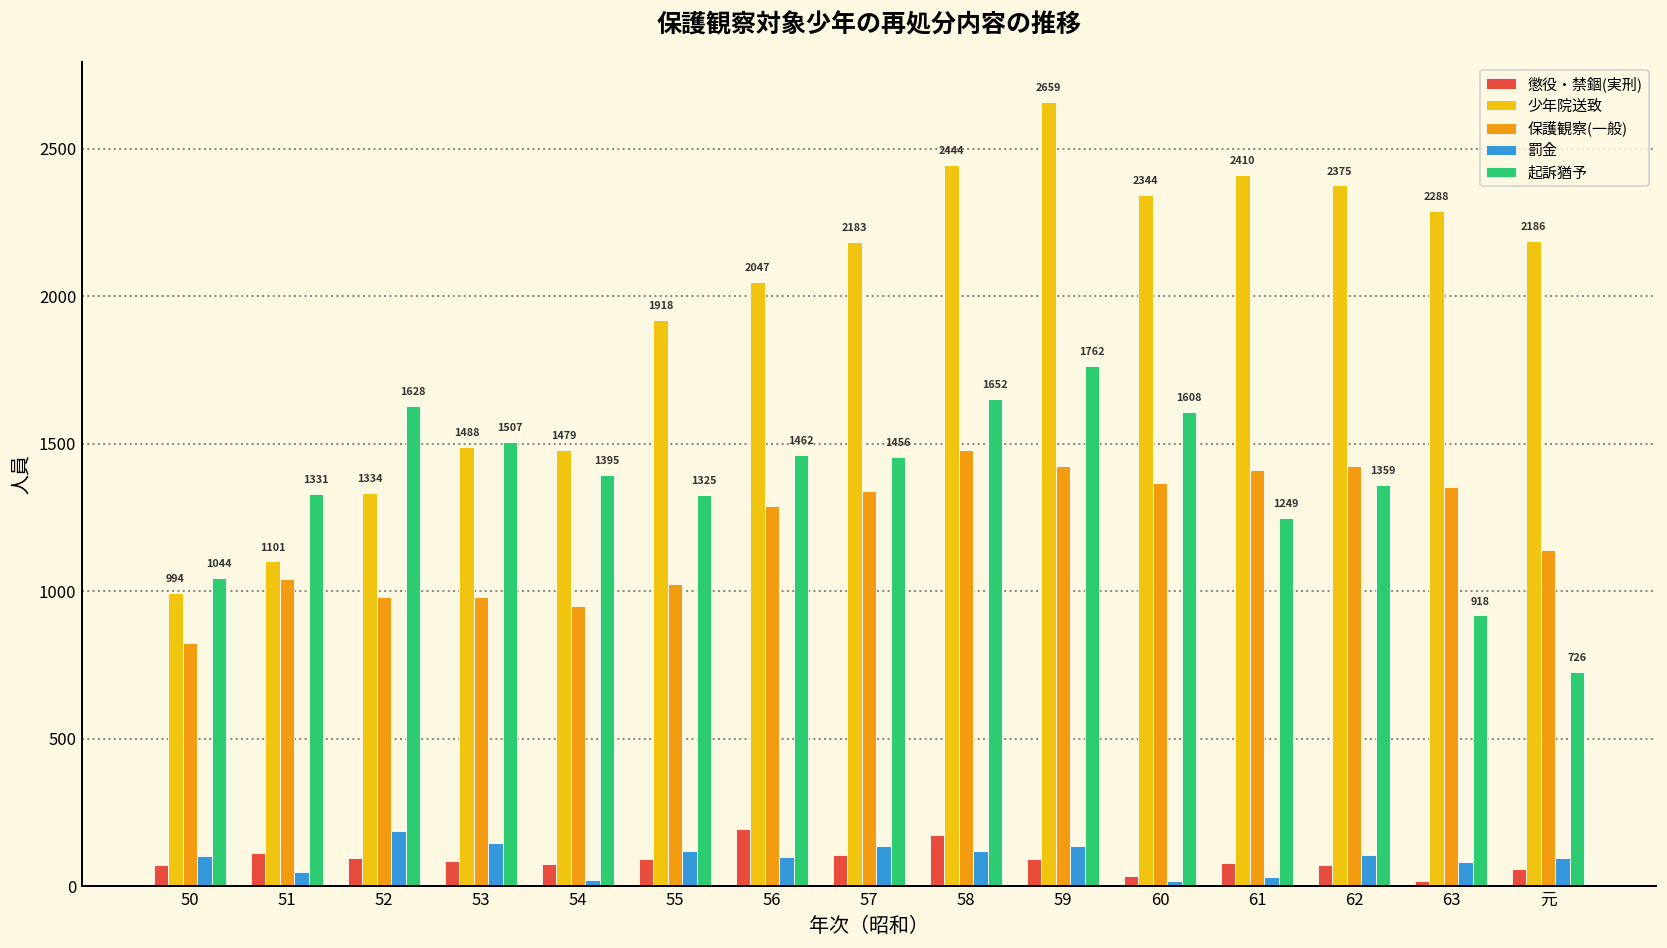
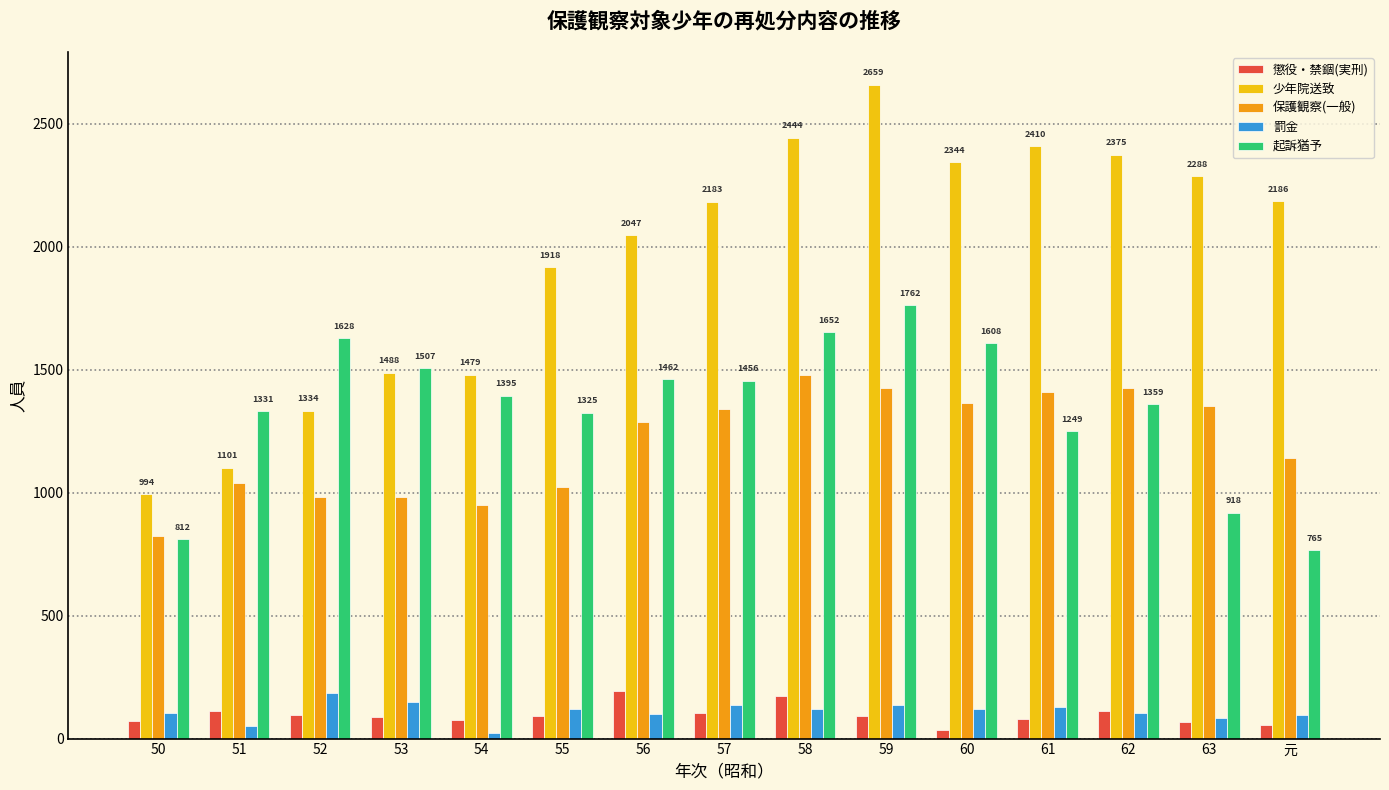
起訴猶予, 50: 1044 -> 812
罰金, 60: 20 -> 120
罰金, 61: 30 -> 130
懲役・禁錮(実刑), 62: 70 -> 110
懲役・禁錮(実刑), 63: 20 -> 70
起訴猶予, 元: 726 -> 765
